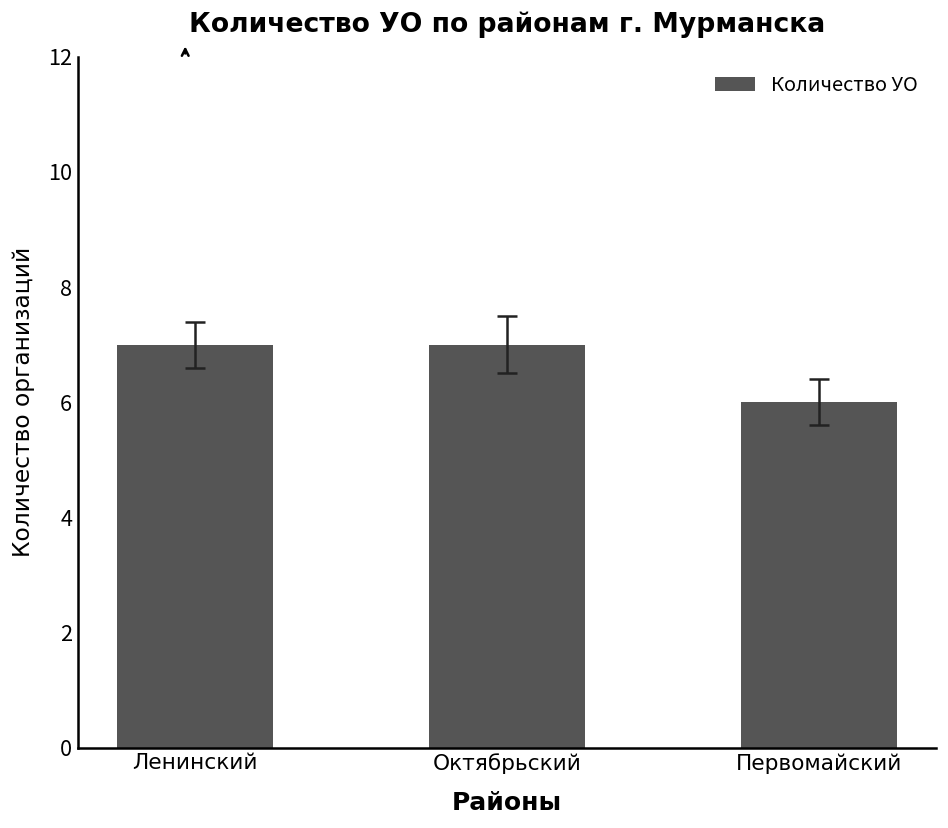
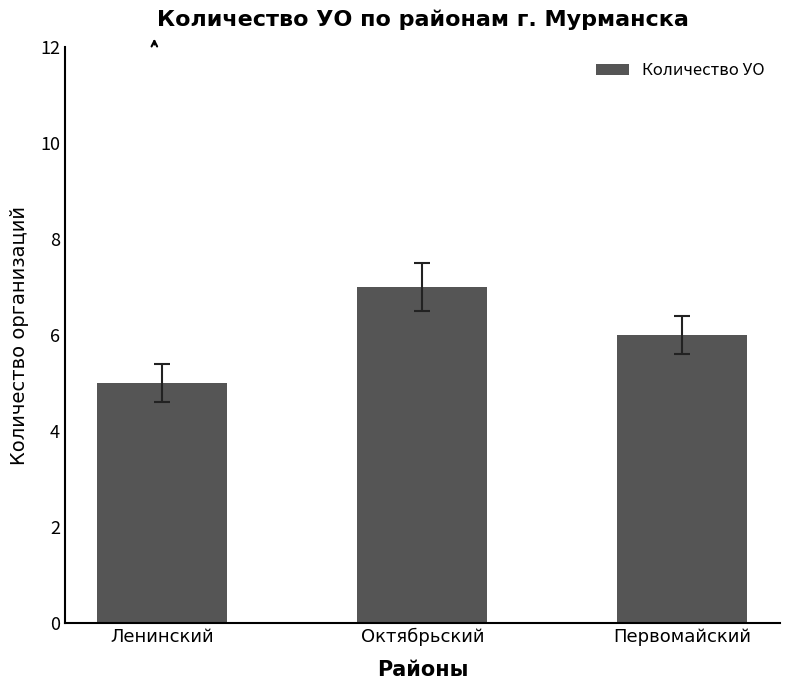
Количество УО, Ленинский: 7 -> 5
